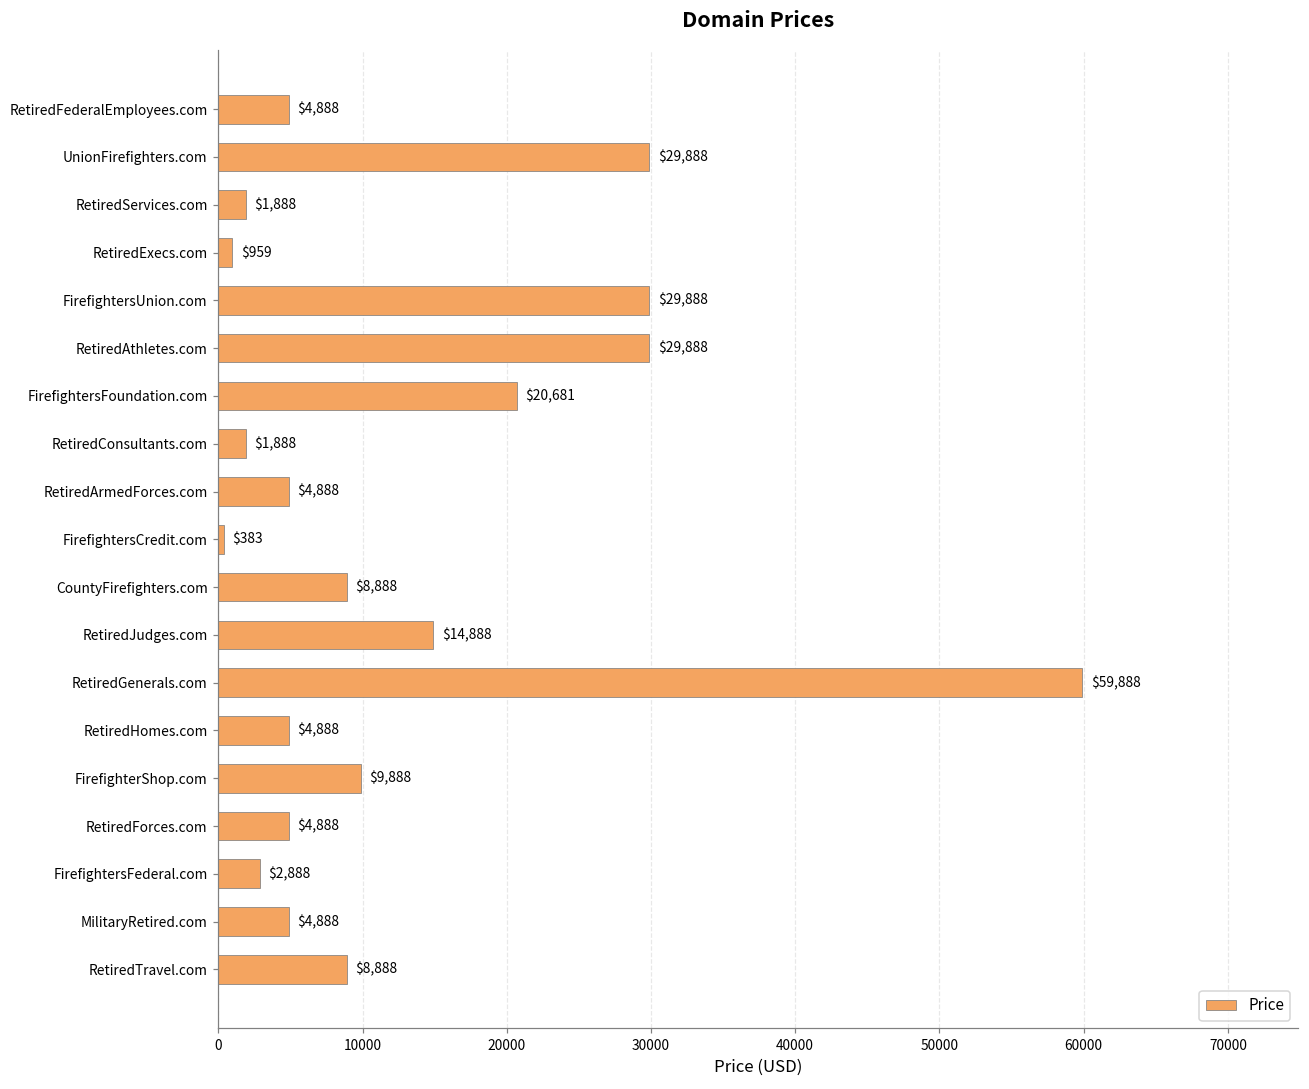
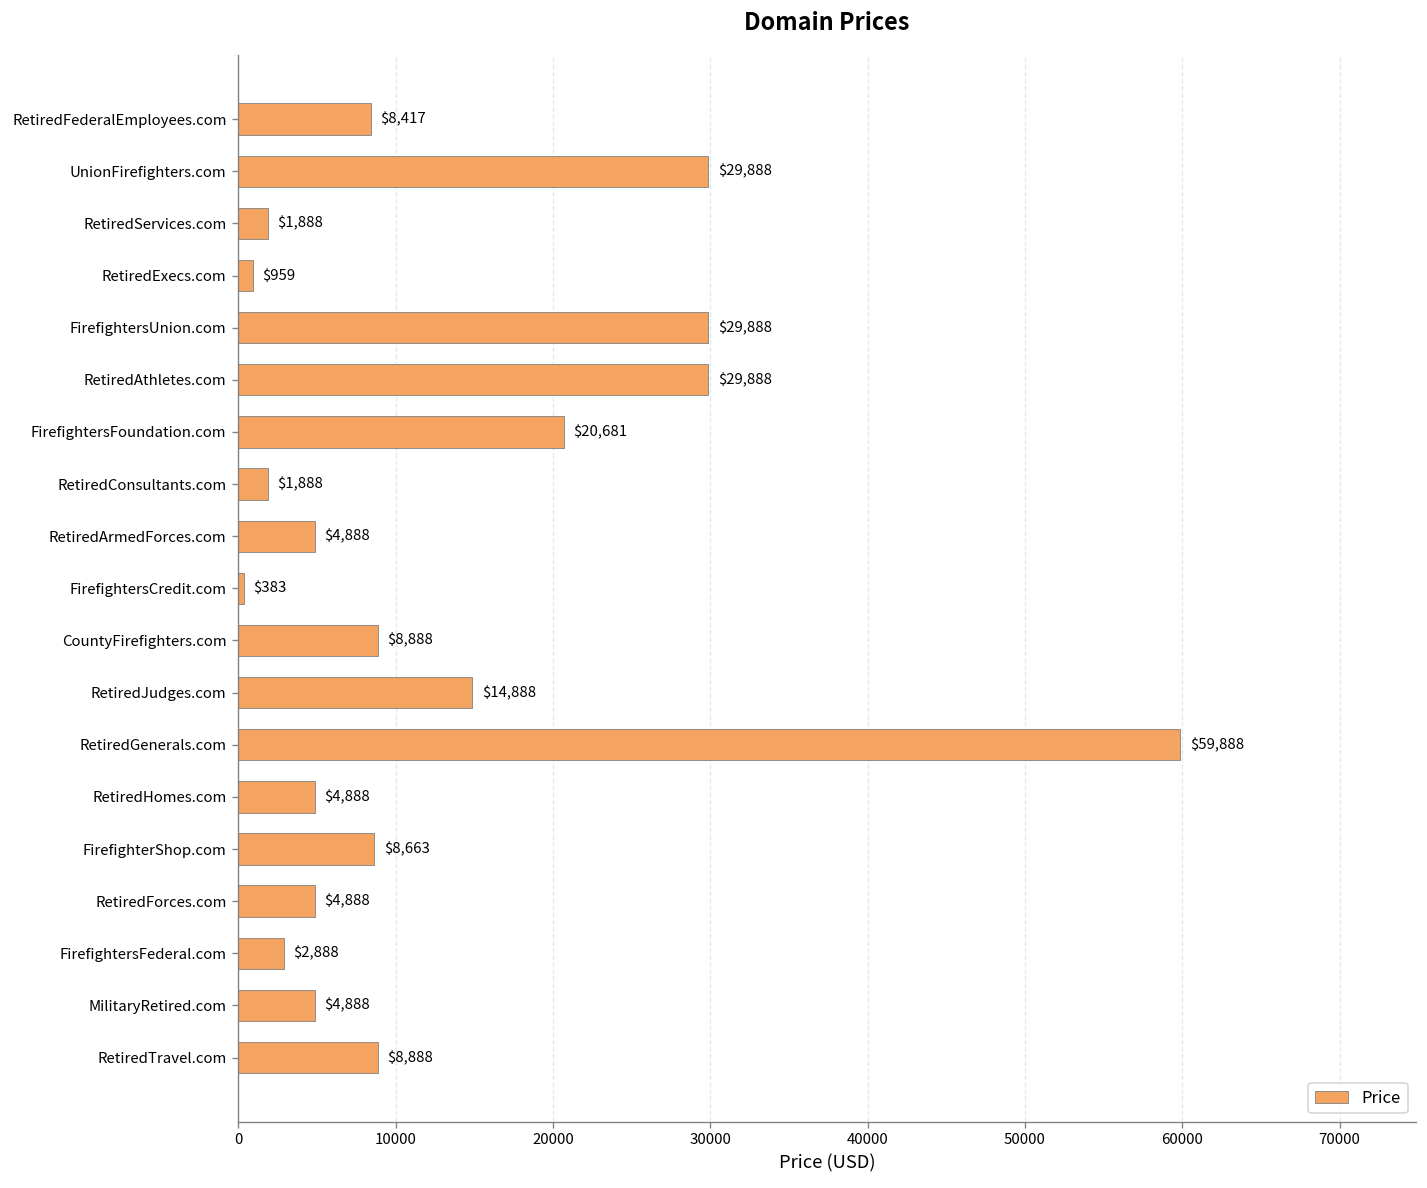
RetiredFederalEmployees.com: $4,888 -> $8,417
FirefighterShop.com: $9,888 -> $8,663
